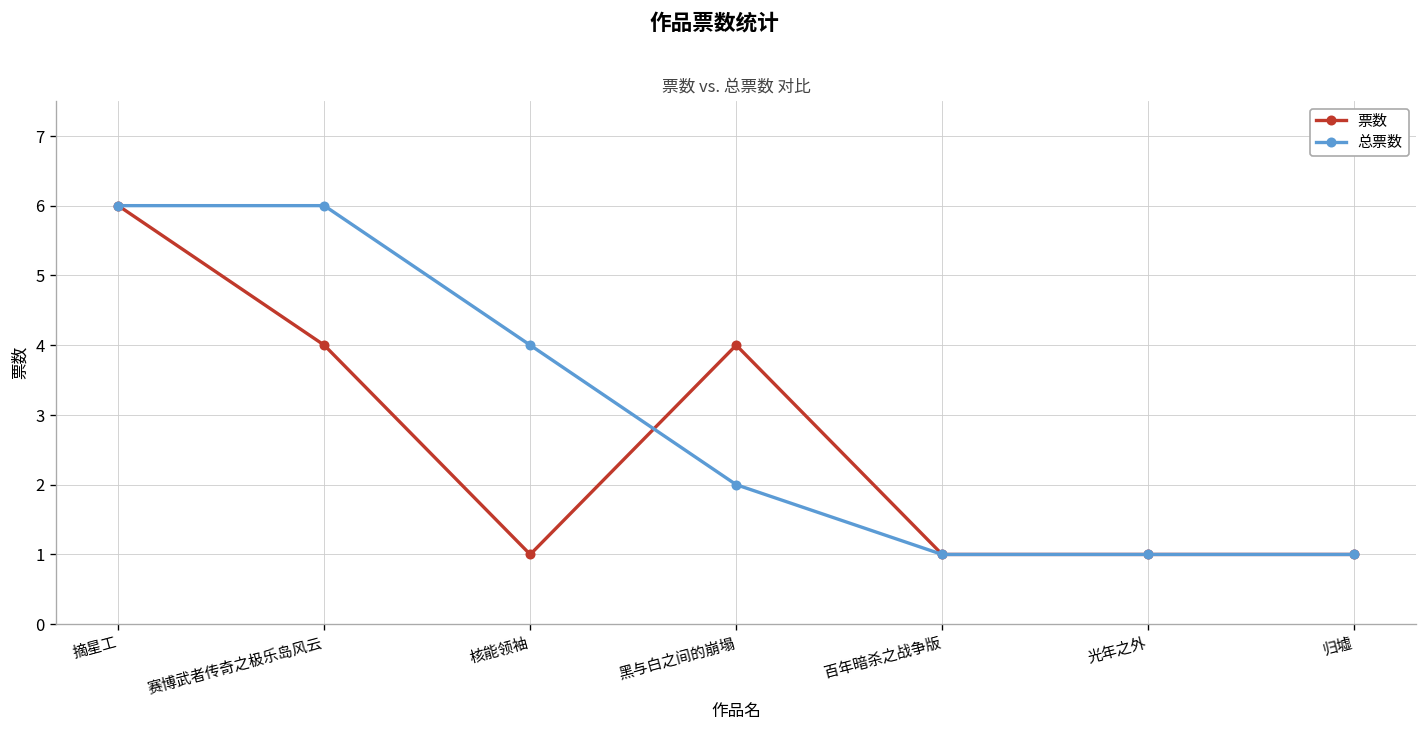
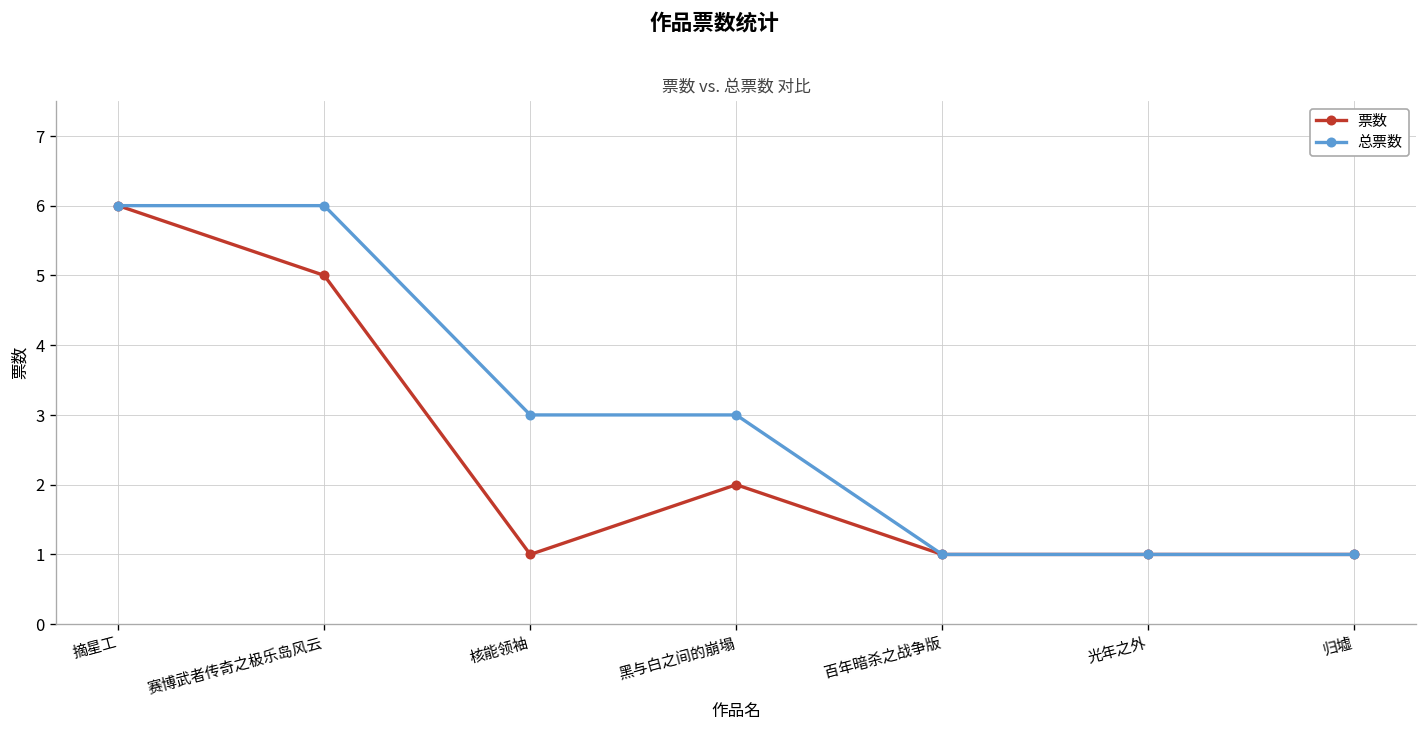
票数, 赛博武者传奇之极乐岛风云: 4 -> 5
总票数, 核能领袖: 4 -> 3
票数, 黑与白之间的崩塌: 4 -> 2
总票数, 黑与白之间的崩塌: 2 -> 3
